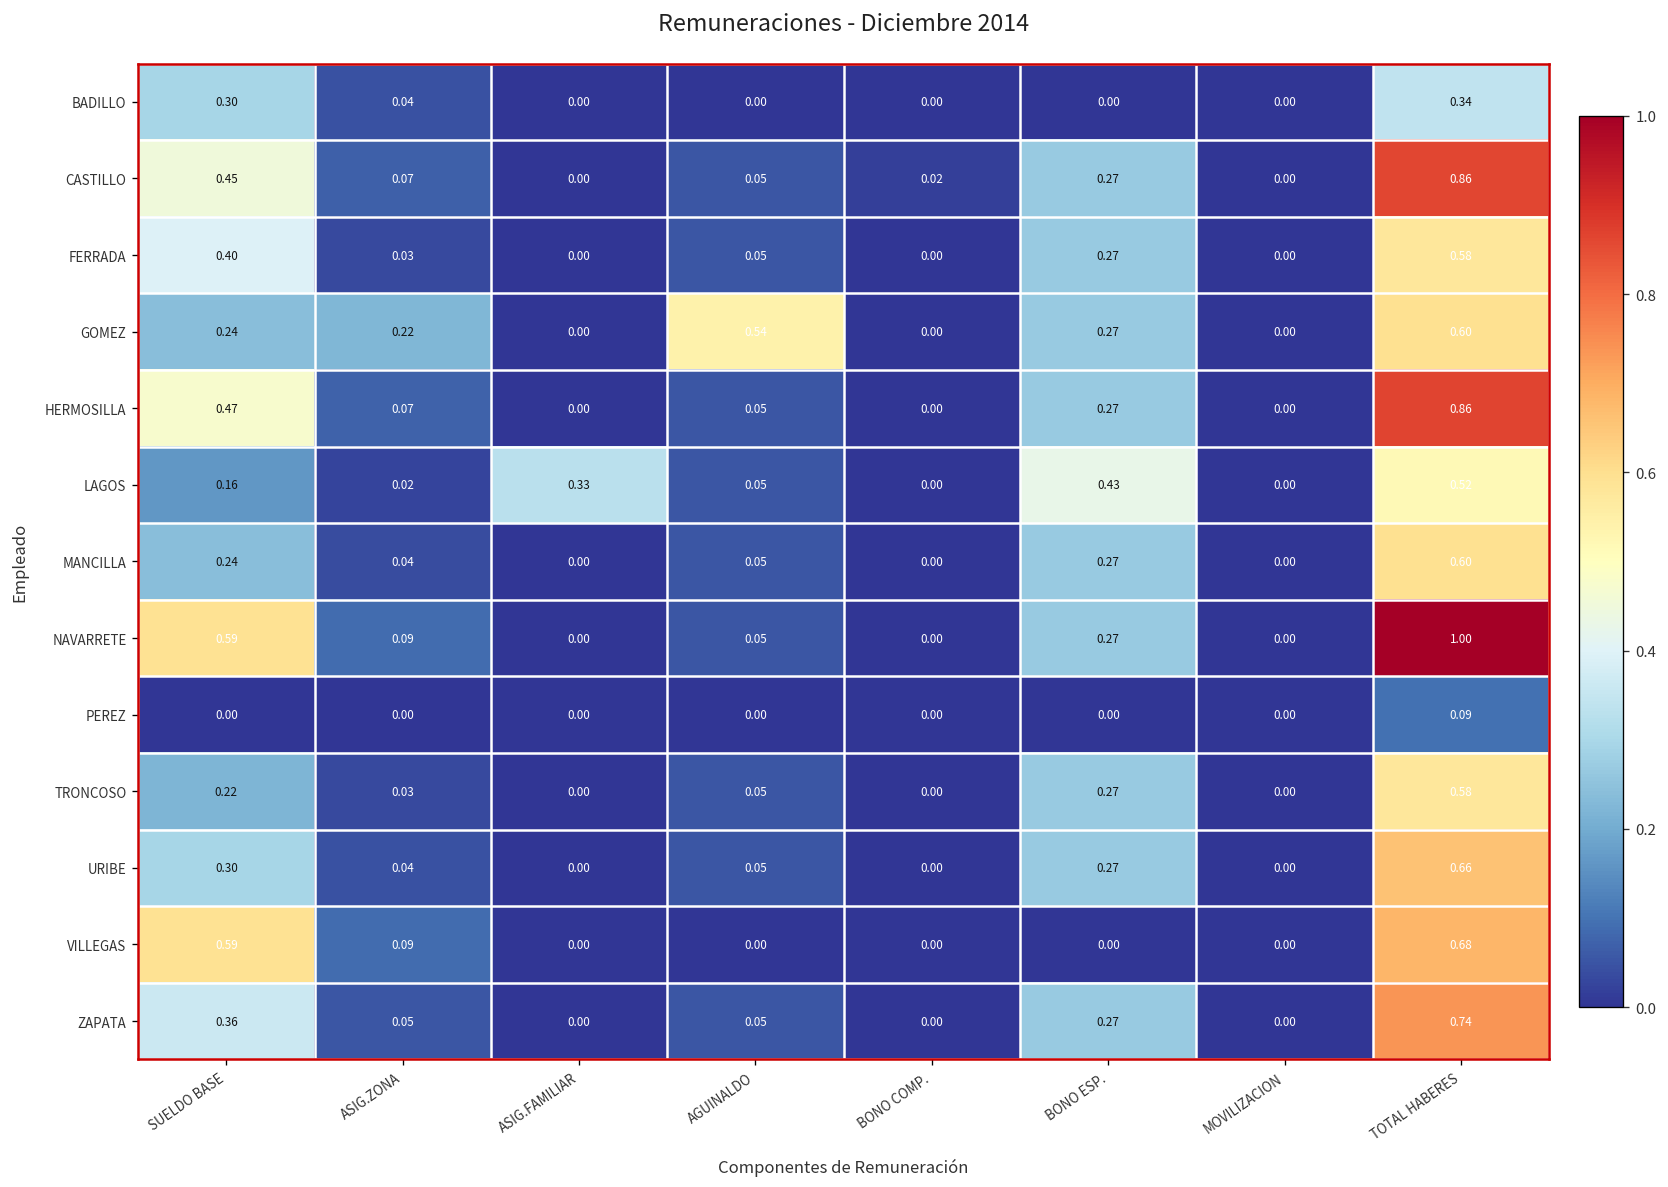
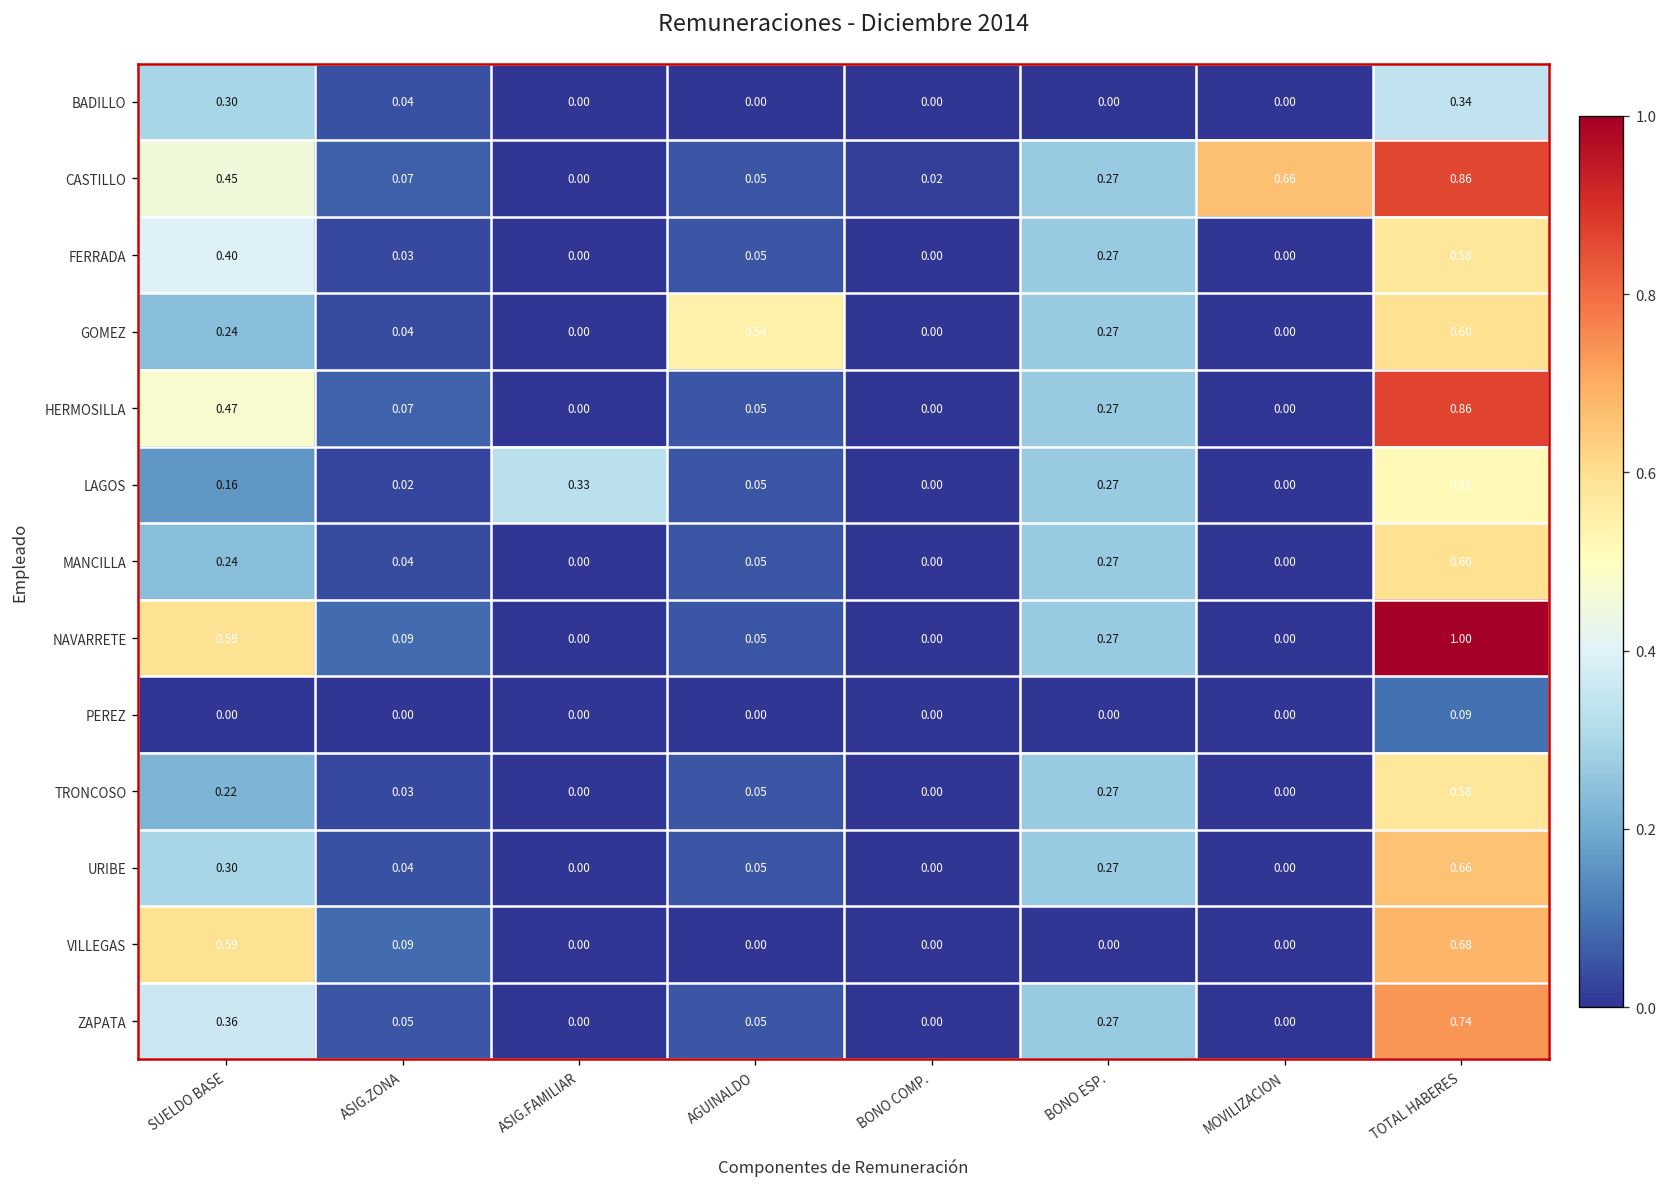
CASTILLO, MOVILIZACION: 0.00 -> 0.66
GOMEZ, ASIG.ZONA: 0.22 -> 0.04
LAGOS, BONO ESP.: 0.43 -> 0.27
